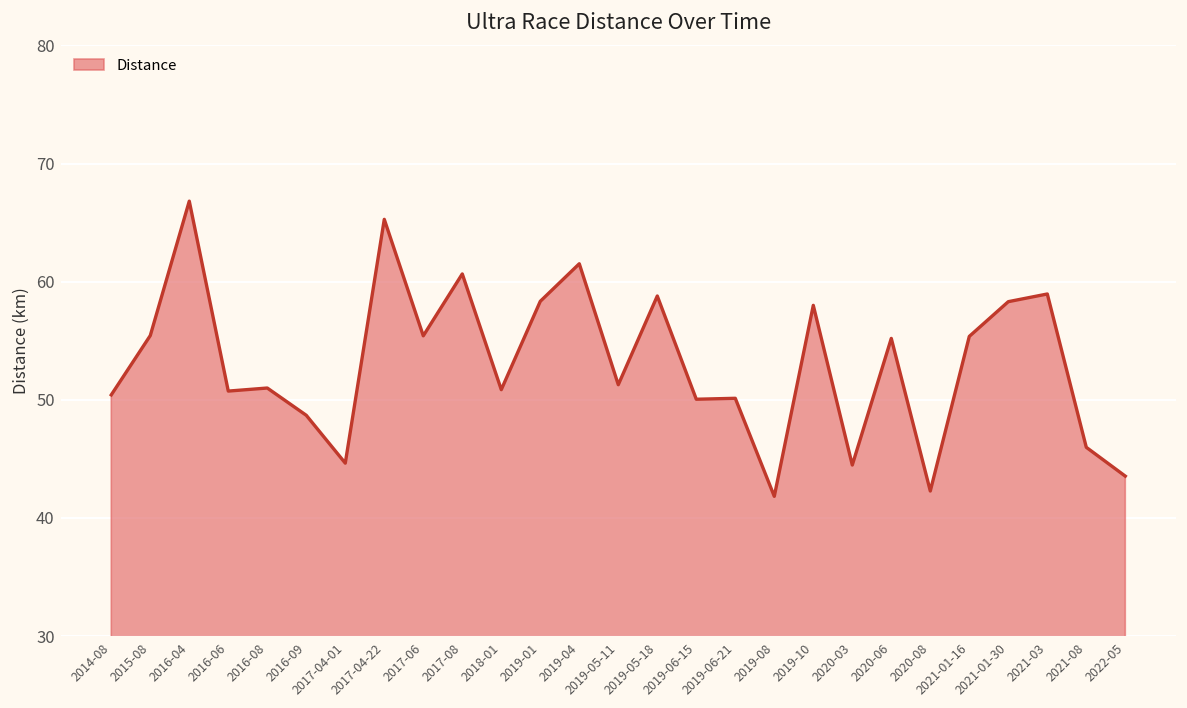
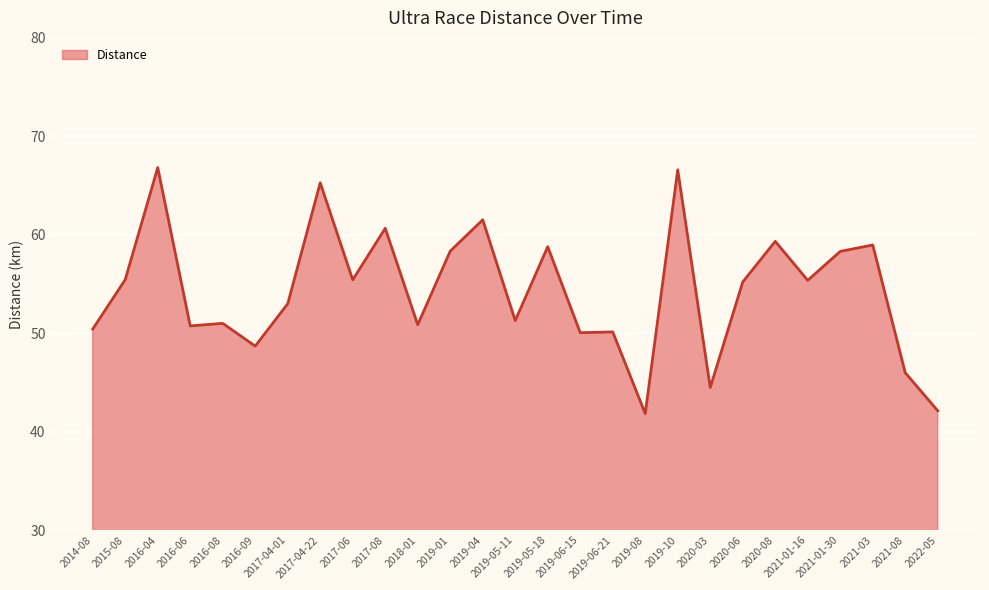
2017-04-01: 45 -> 53
2019-10: 58 -> 67
2020-08: 42 -> 59
2022-05: 44 -> 42
